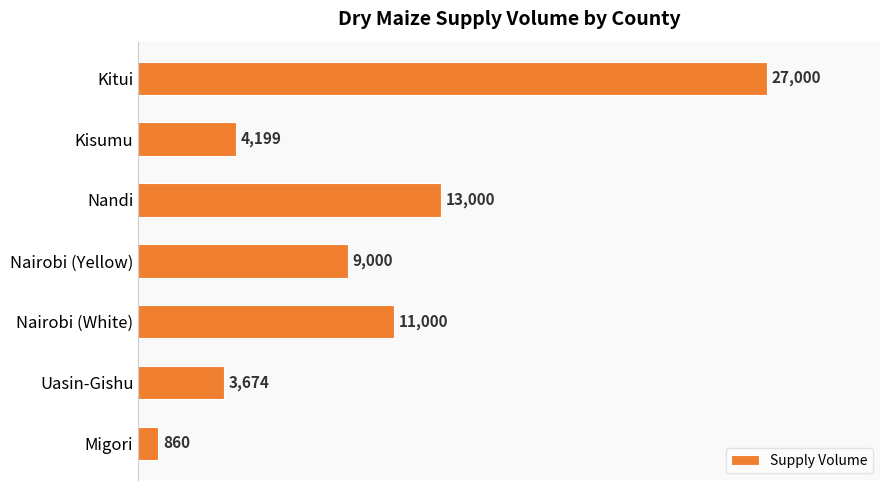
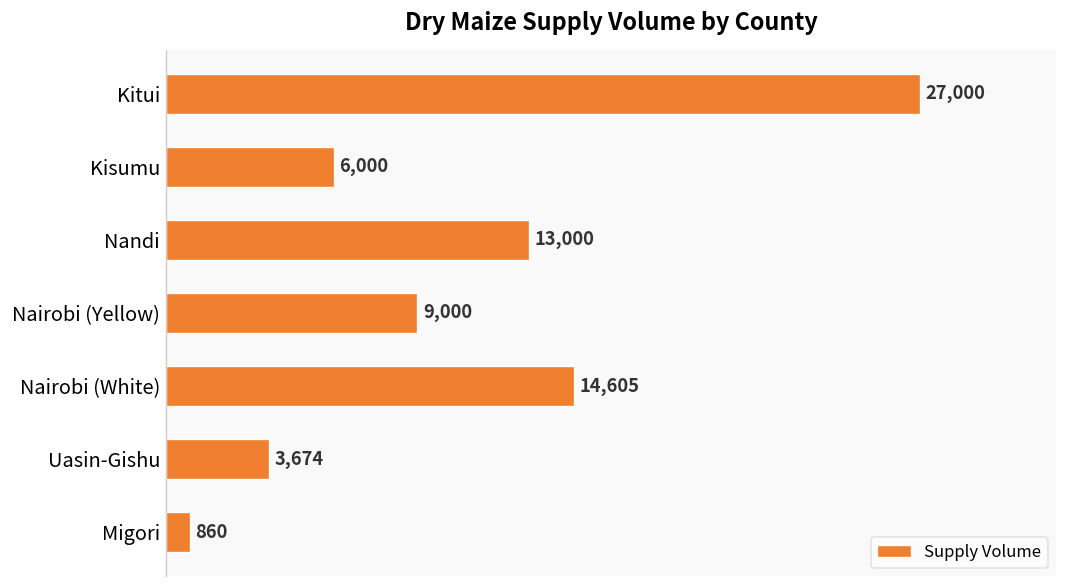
Kisumu: 4,199 -> 6,000
Nairobi (White): 11,000 -> 14,605
